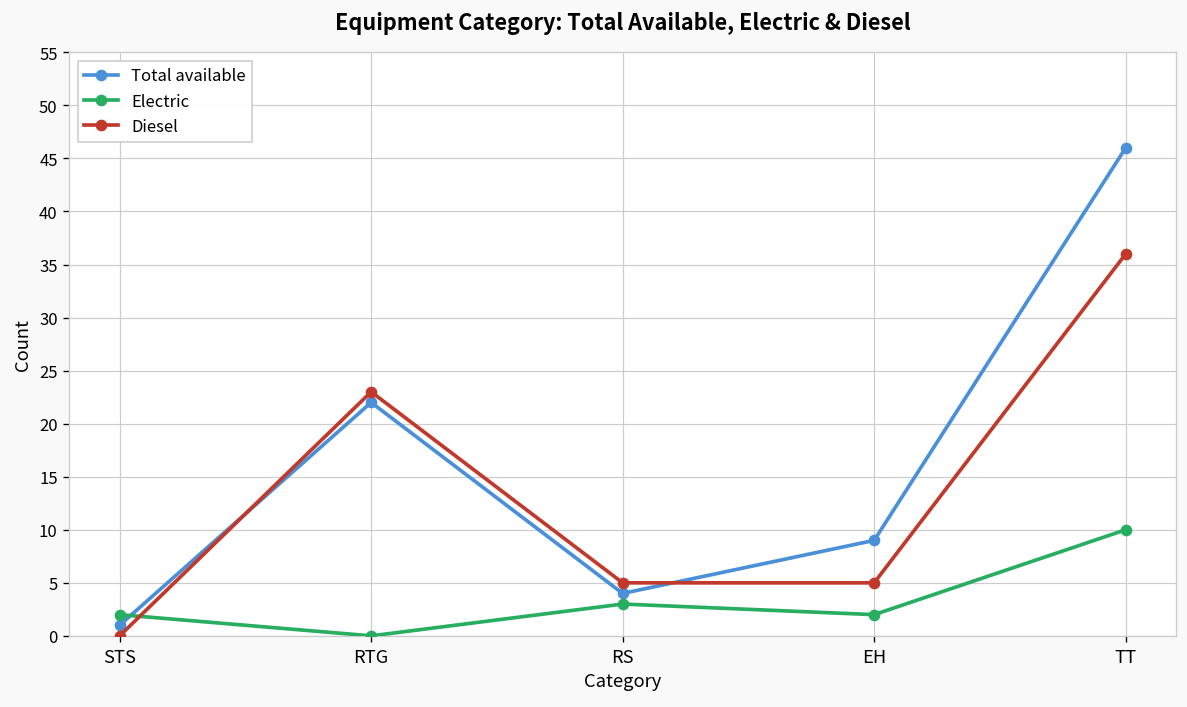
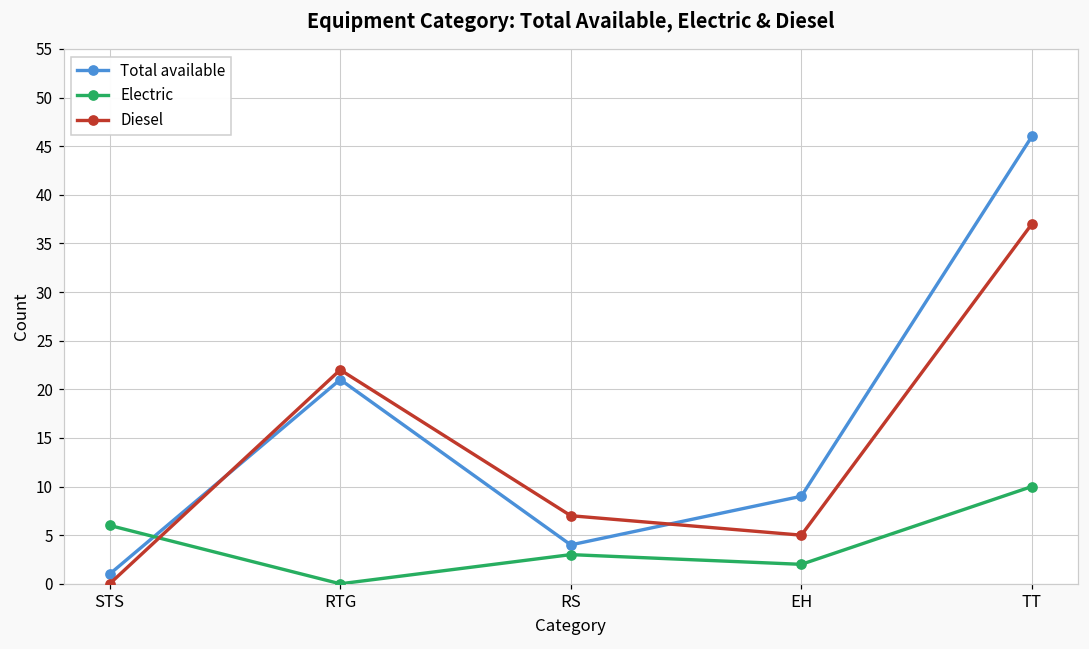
Electric, STS: 2 -> 6
Total available, RTG: 22 -> 21
Diesel, RTG: 23 -> 22
Diesel, RS: 5 -> 7
Diesel, TT: 36 -> 37
